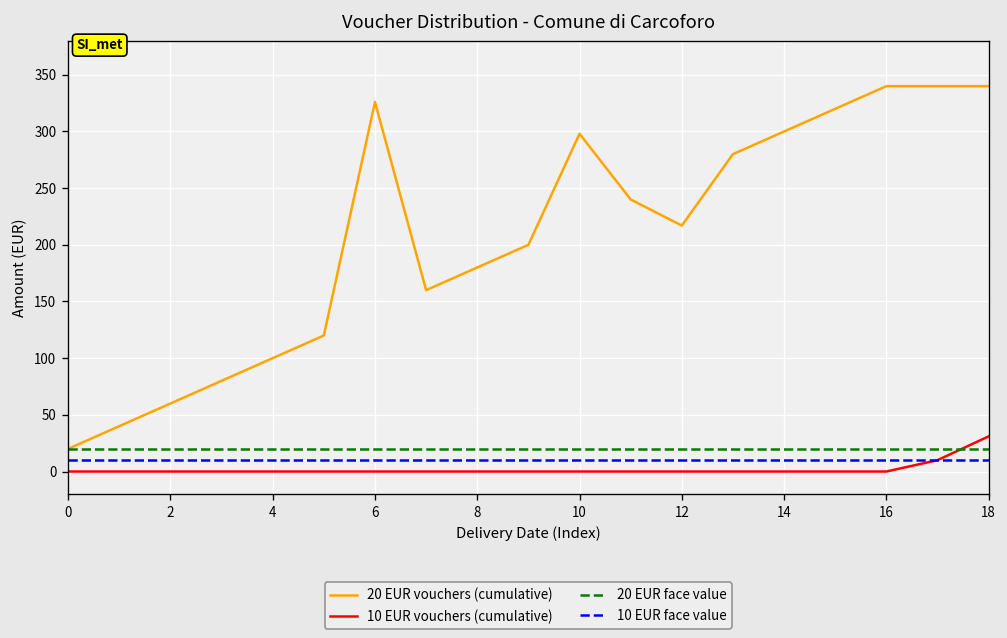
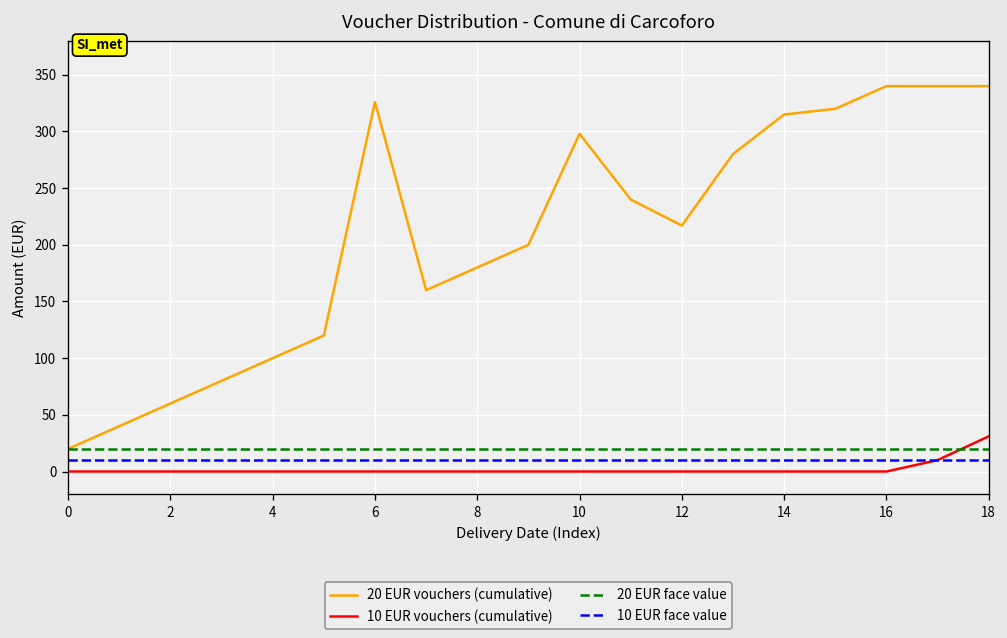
20 EUR vouchers (cumulative), 14: 300 -> 320
